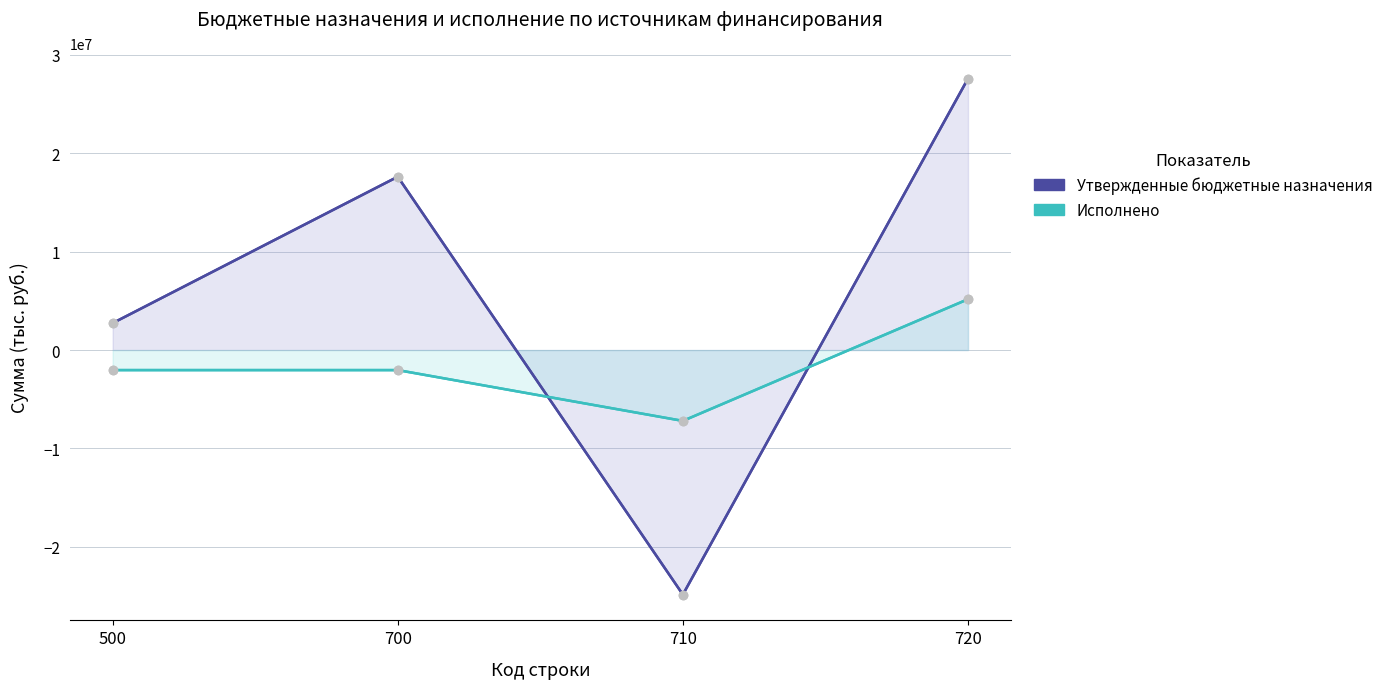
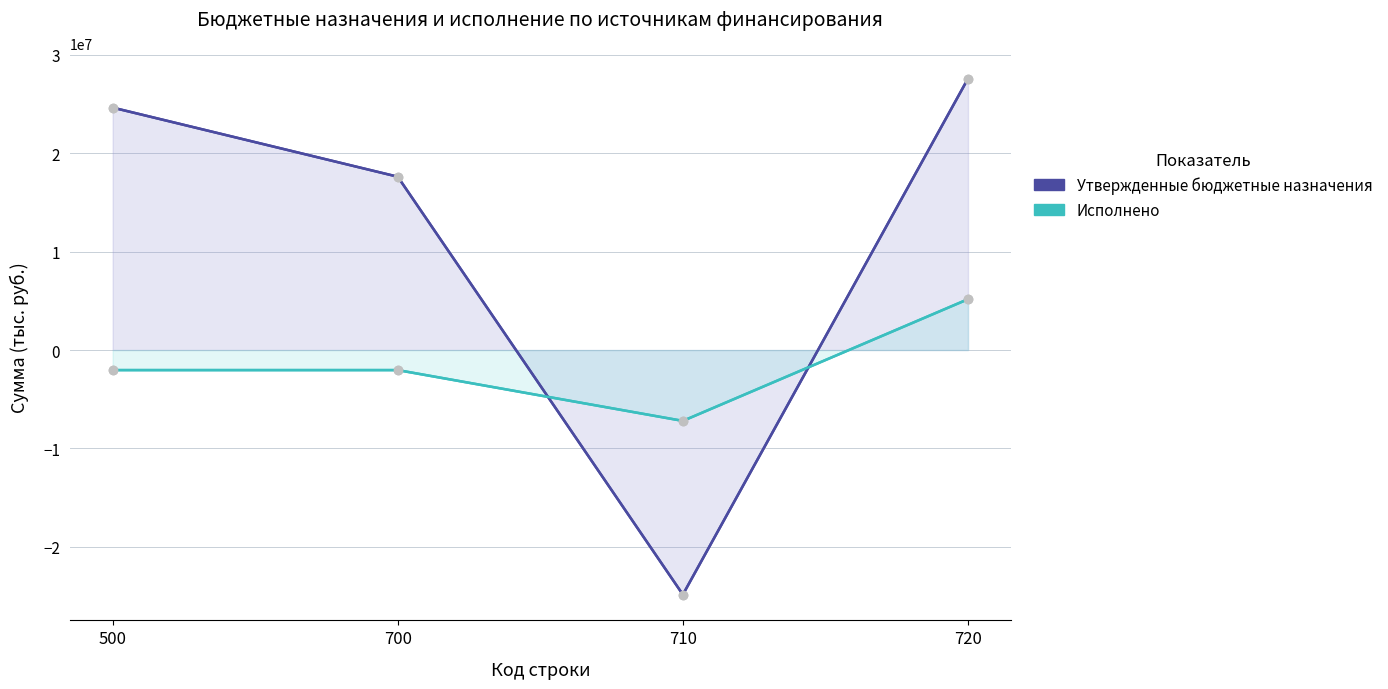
Утвержденные бюджетные назначения, 500: 3000000 -> 25000000
